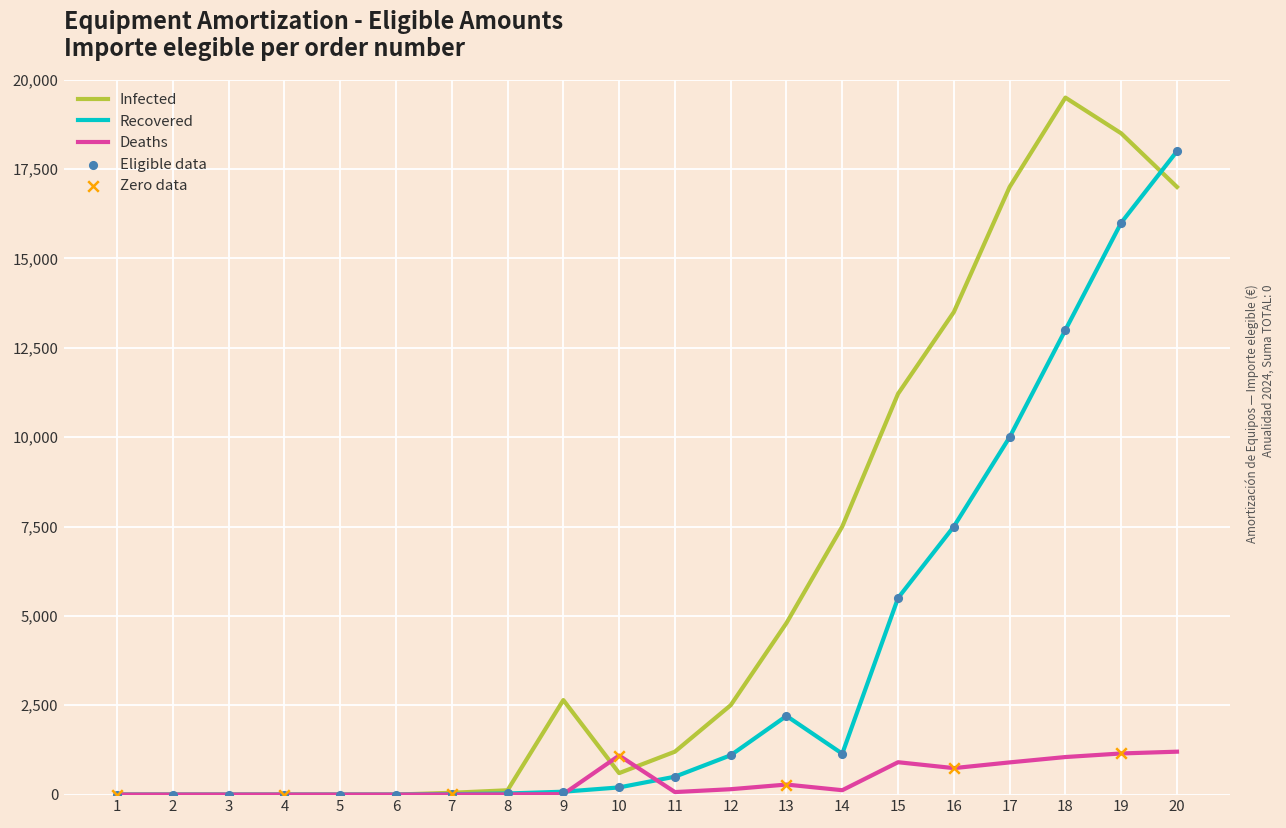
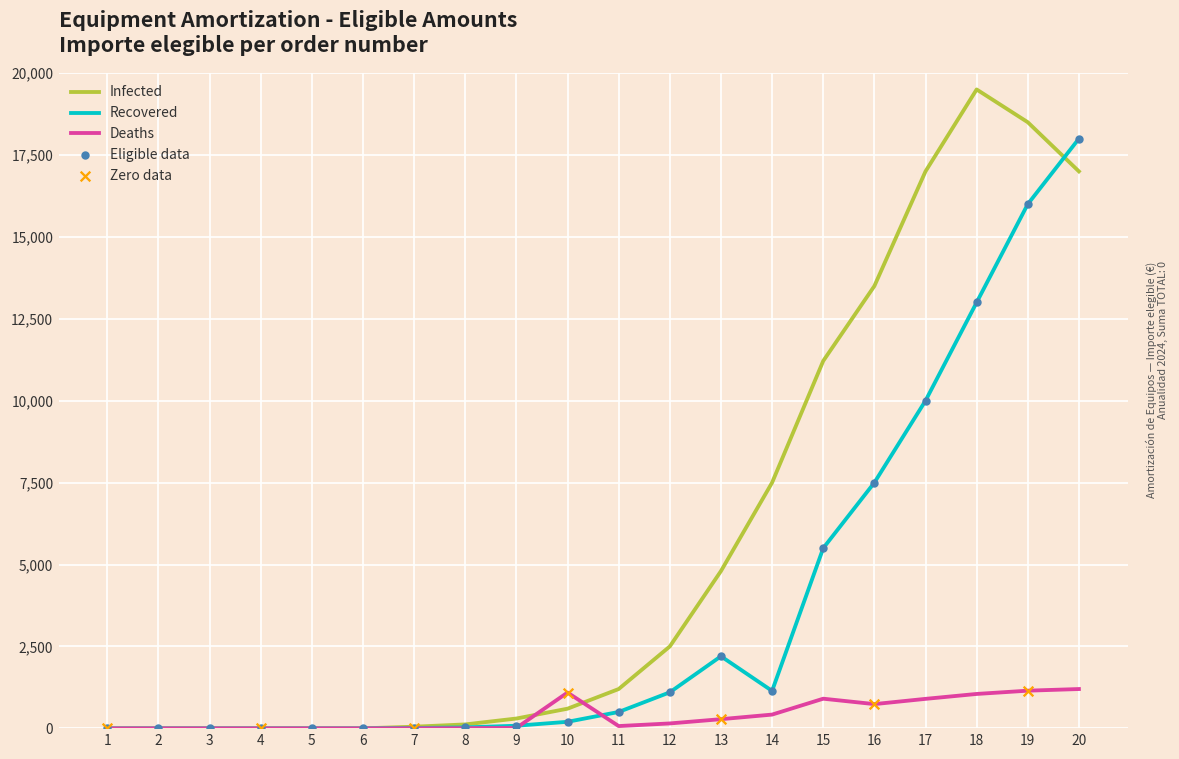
Infected, 9: 2,600 -> 300
Deaths, 14: 100 -> 400
